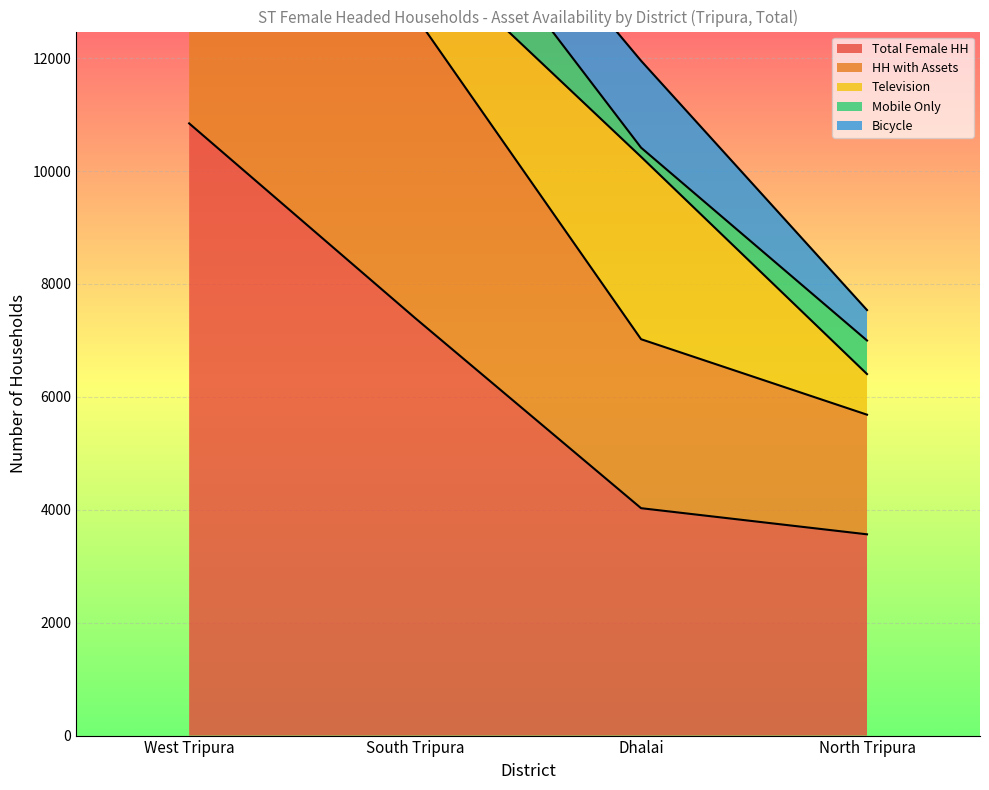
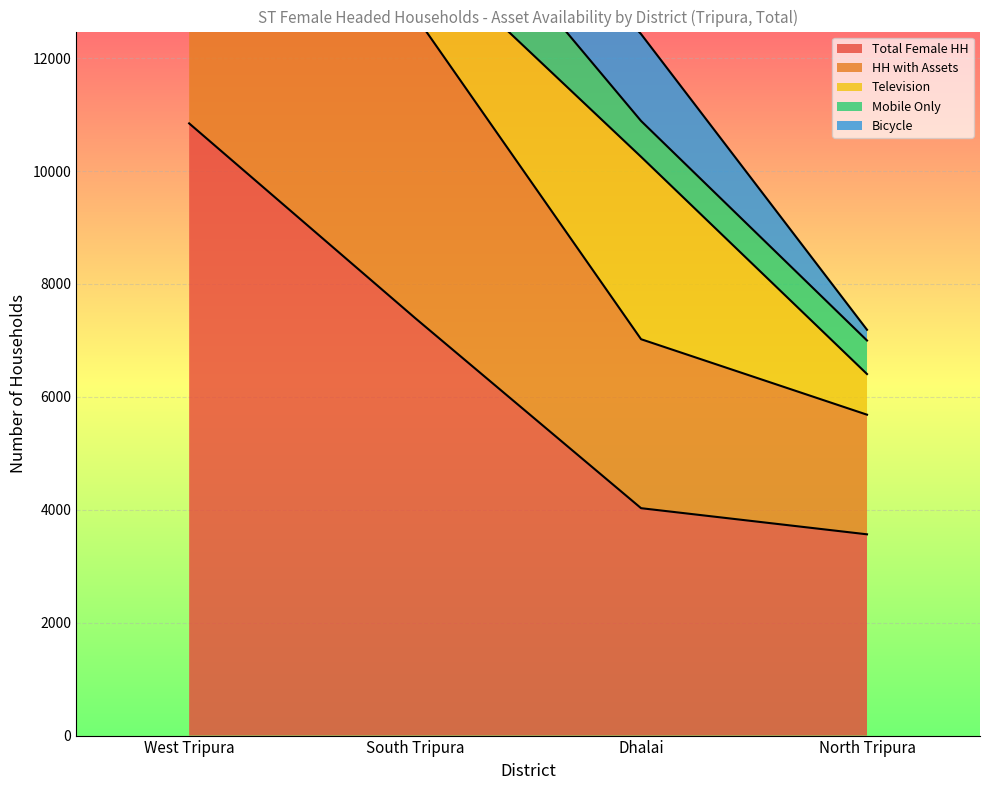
Mobile Only, Dhalai: 200 -> 600
Bicycle, North Tripura: 500 -> 200
